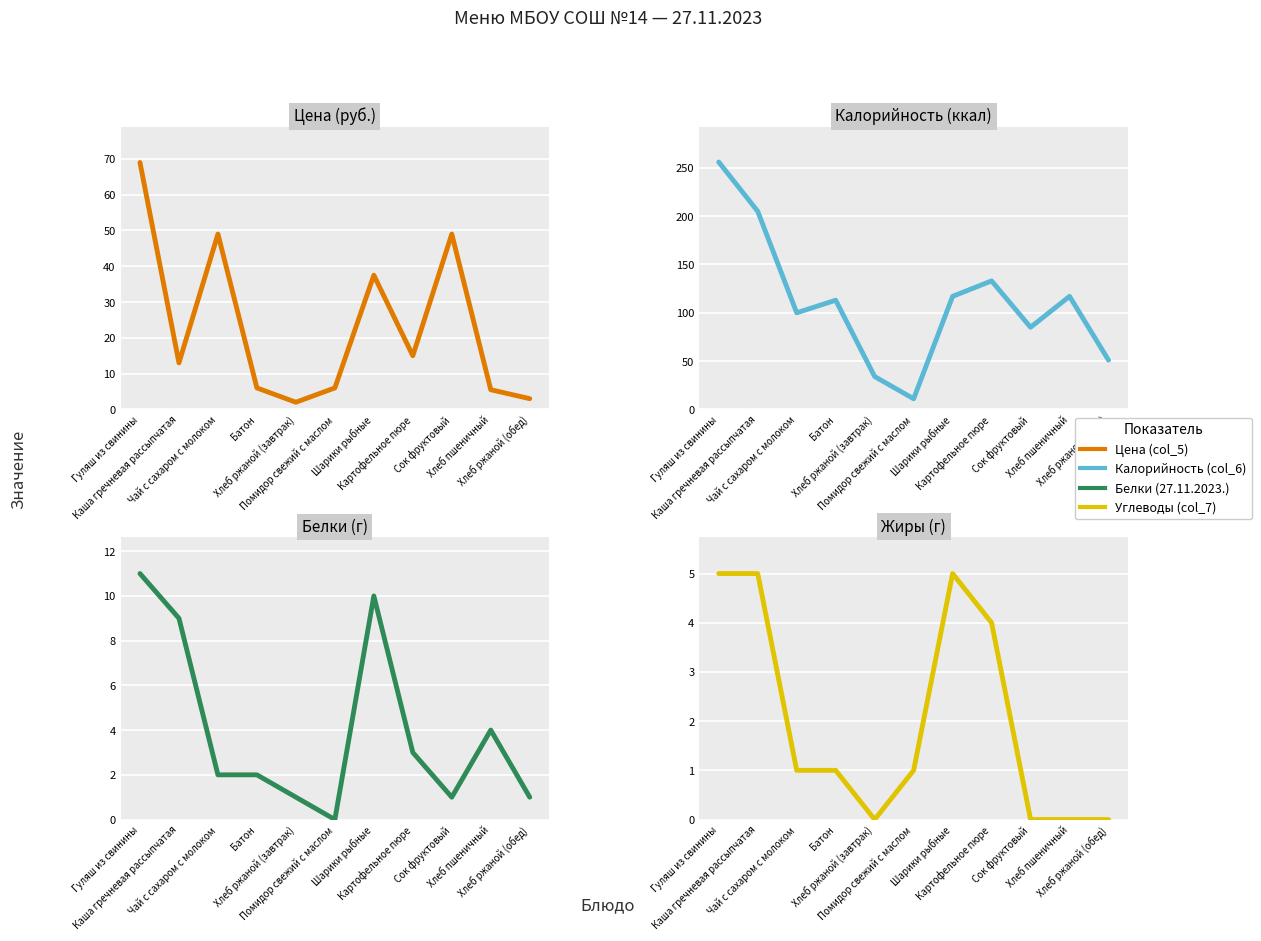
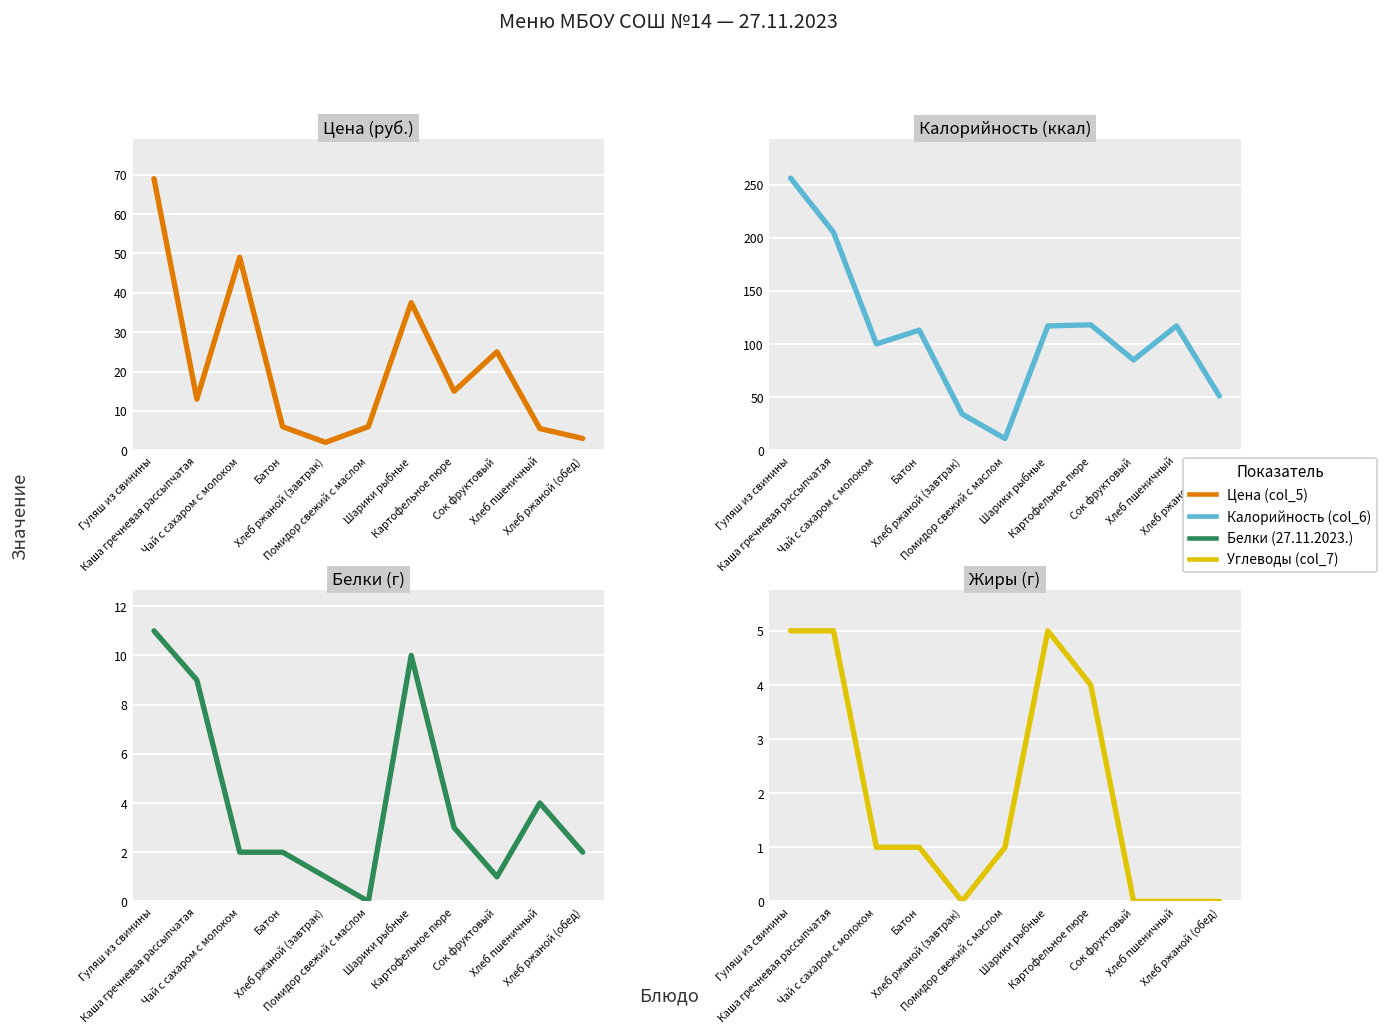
Цена (руб.), Сок фруктовый: 49 -> 25
Калорийность (ккал), Картофельное пюре: 130 -> 120
Белки (г), Хлеб ржаной (обед): 1 -> 2
